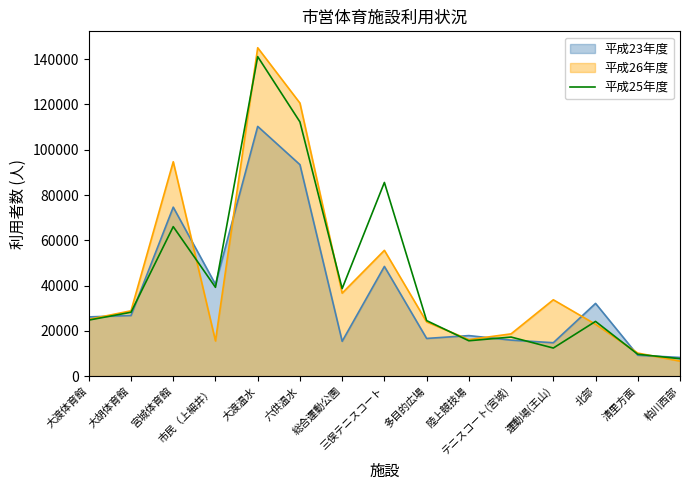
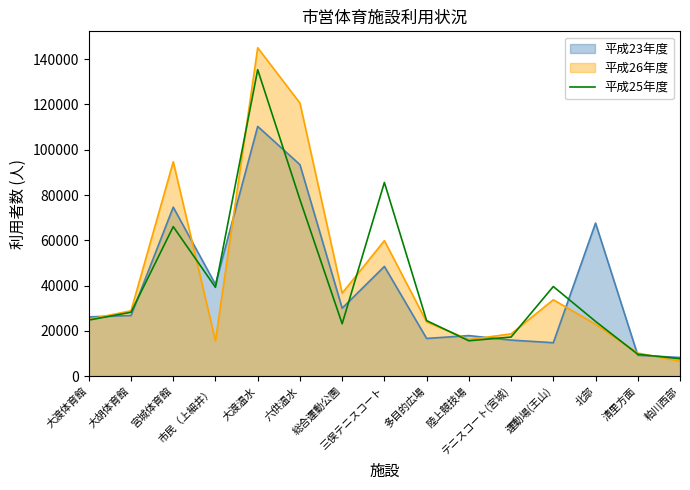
平成25年度, 大渡温水: 141000 -> 135000
平成25年度, 六供温水: 112000 -> 78000
平成23年度, 総合運動公園: 15000 -> 30000
平成25年度, 総合運動公園: 39000 -> 23000
平成26年度, 三俣テニスコート: 56000 -> 60000
平成25年度, 運動場(王山): 12000 -> 40000
平成23年度, 北部: 32000 -> 68000
